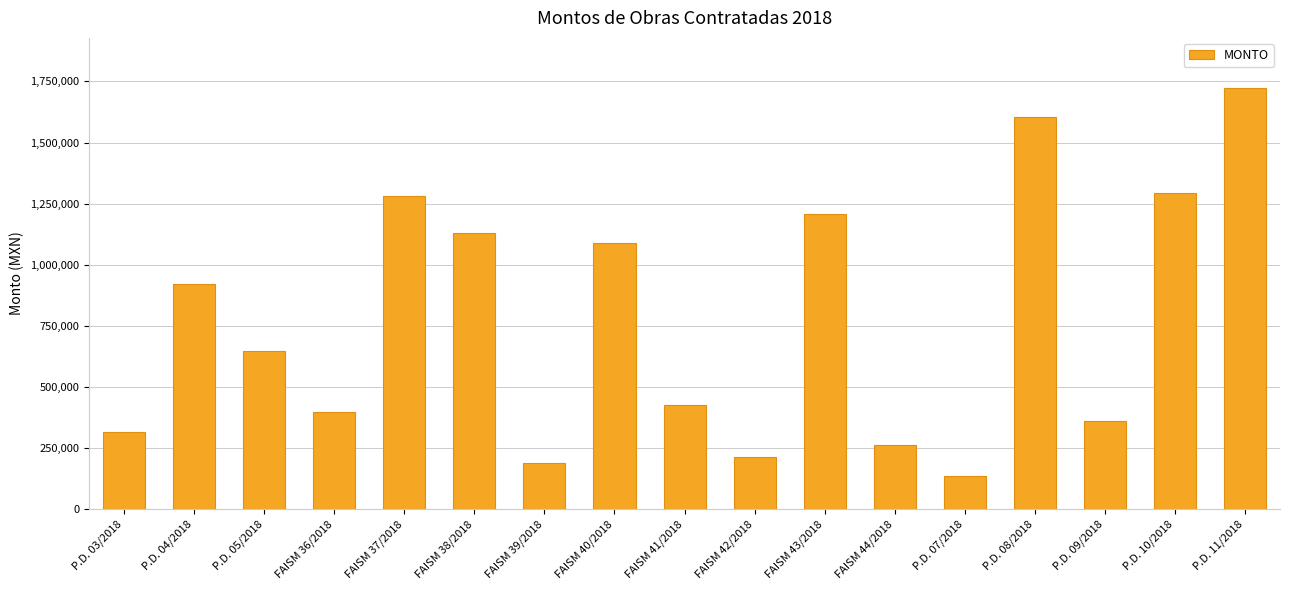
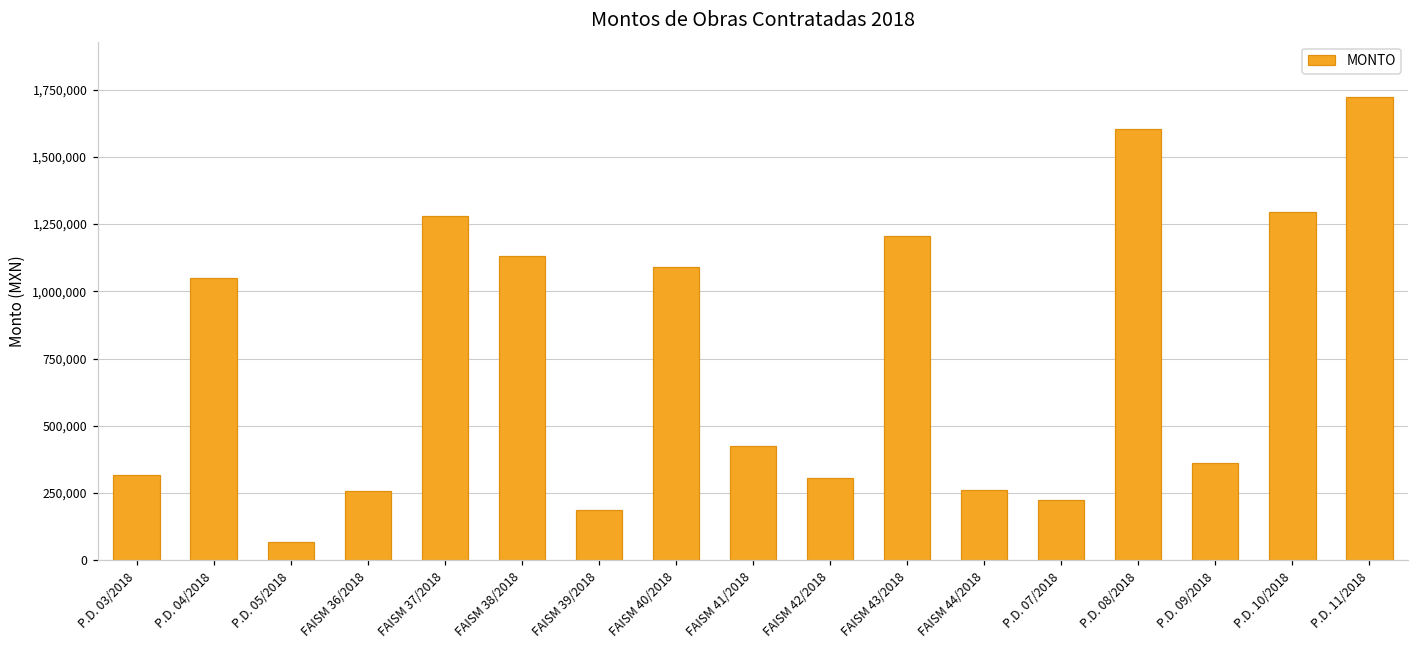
P.D. 04/2018: 920,000 -> 1,050,000
P.D. 05/2018: 650,000 -> 70,000
FAISM 36/2018: 400,000 -> 260,000
FAISM 42/2018: 210,000 -> 310,000
P.D. 07/2018: 140,000 -> 220,000
